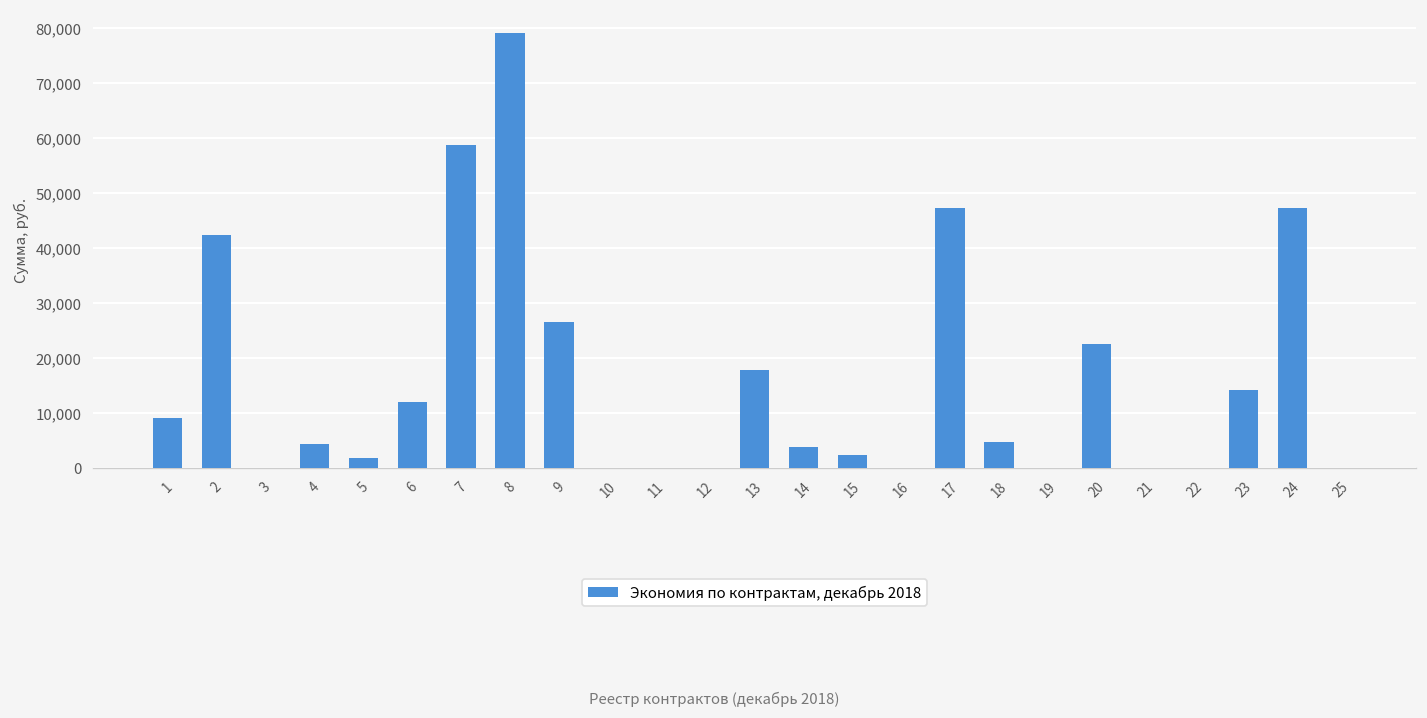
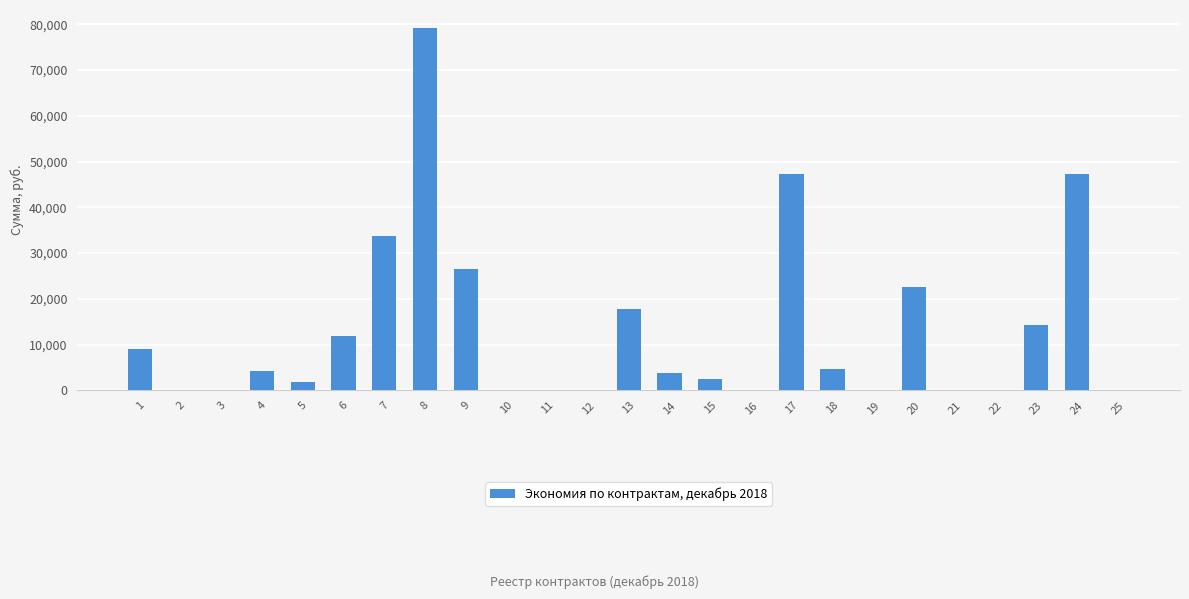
2: 42,000 -> 0
7: 59,000 -> 34,000
